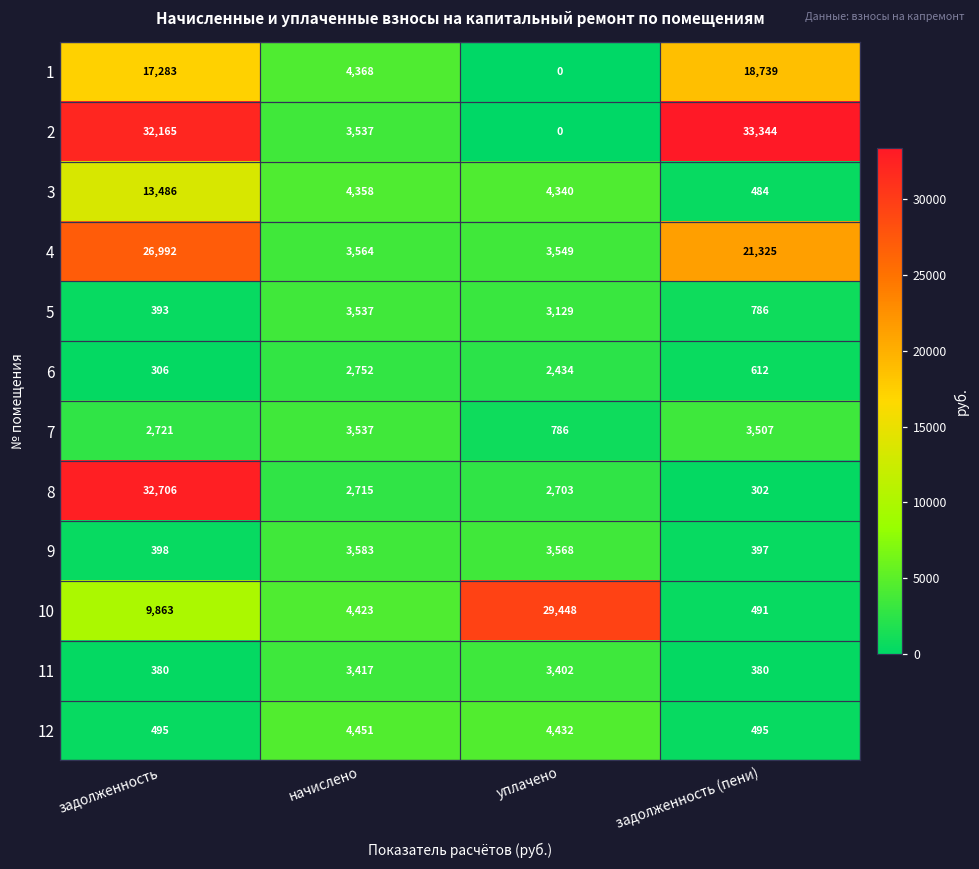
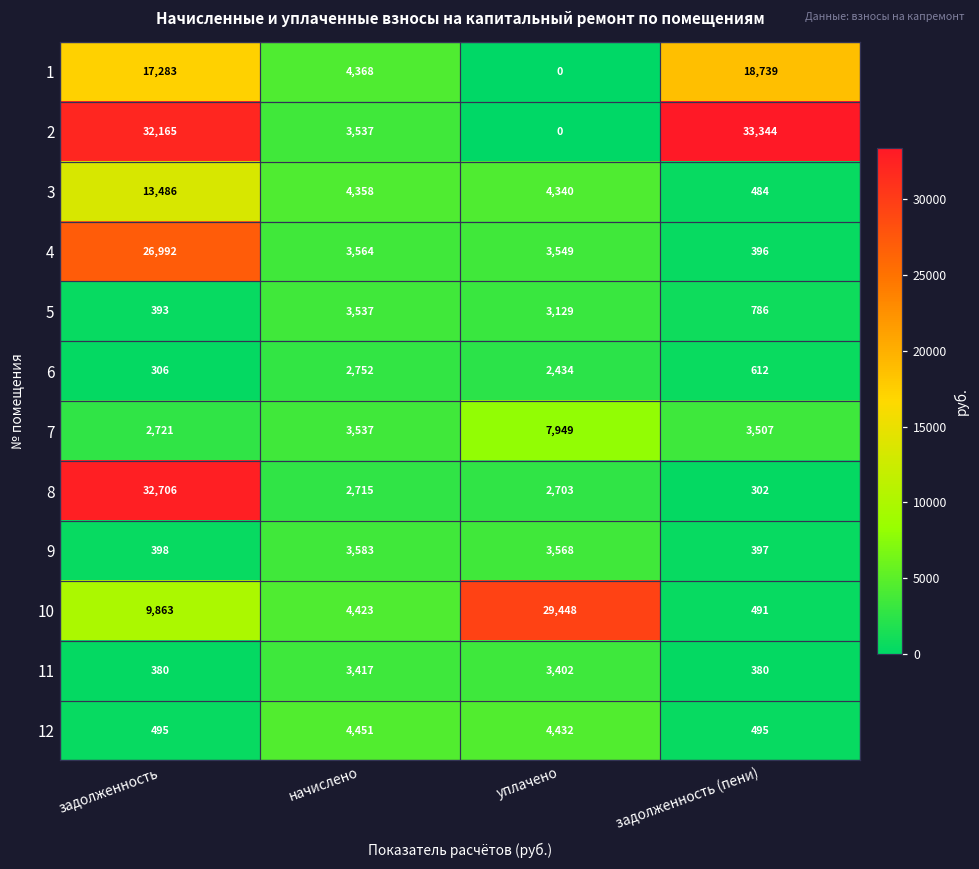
4, задолженность (пени): 21,325 -> 396
7, уплачено: 786 -> 7,949
